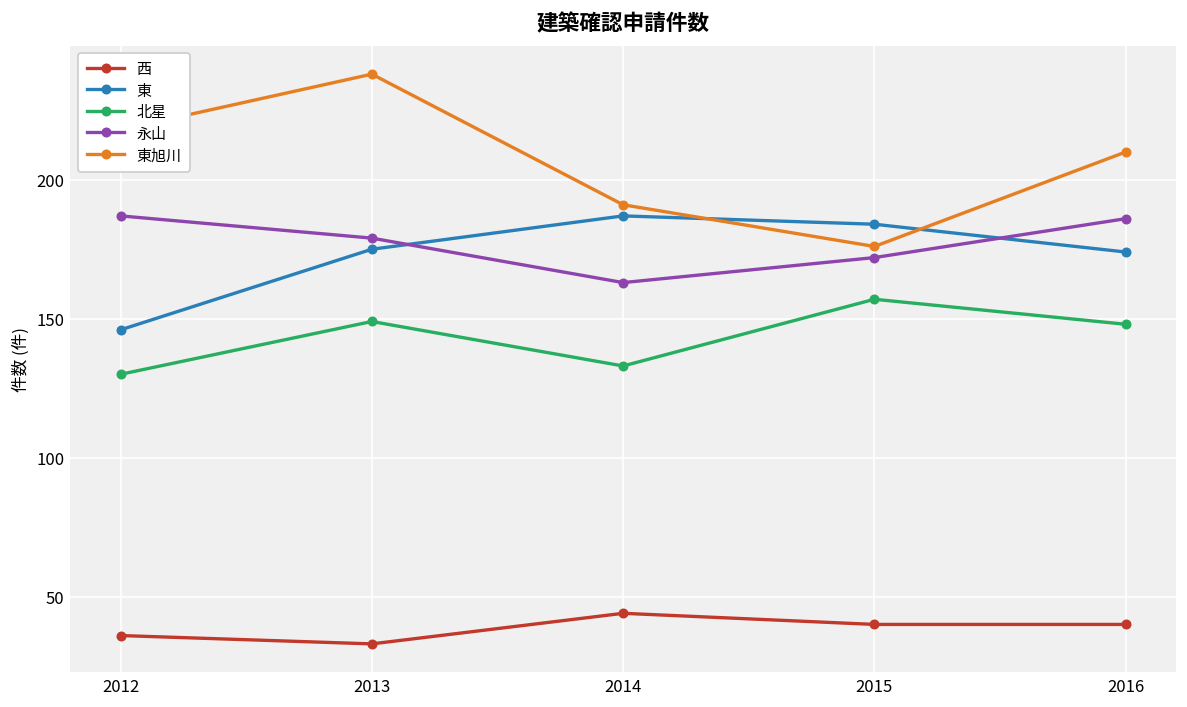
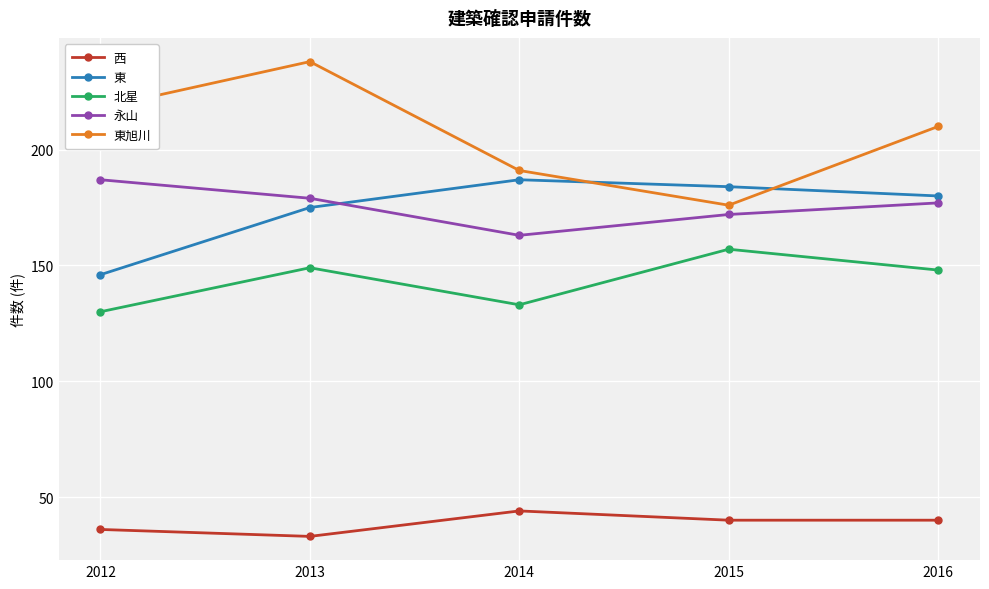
東, 2016: 174 -> 180
永山, 2016: 186 -> 177
